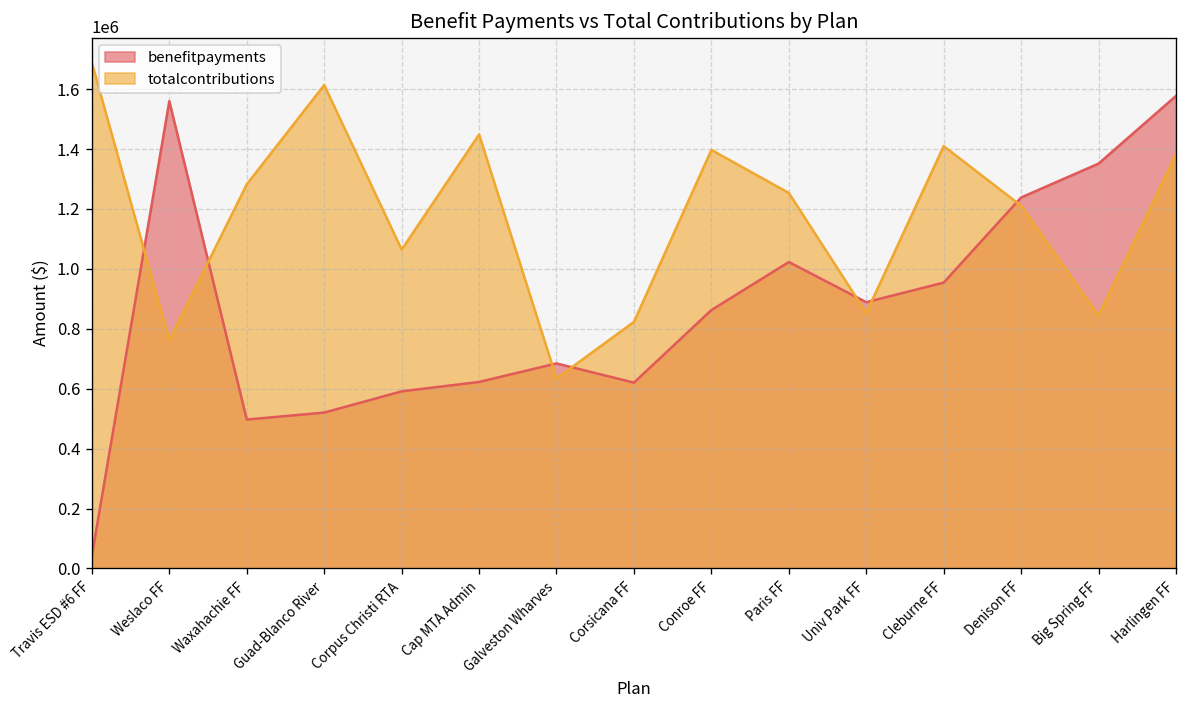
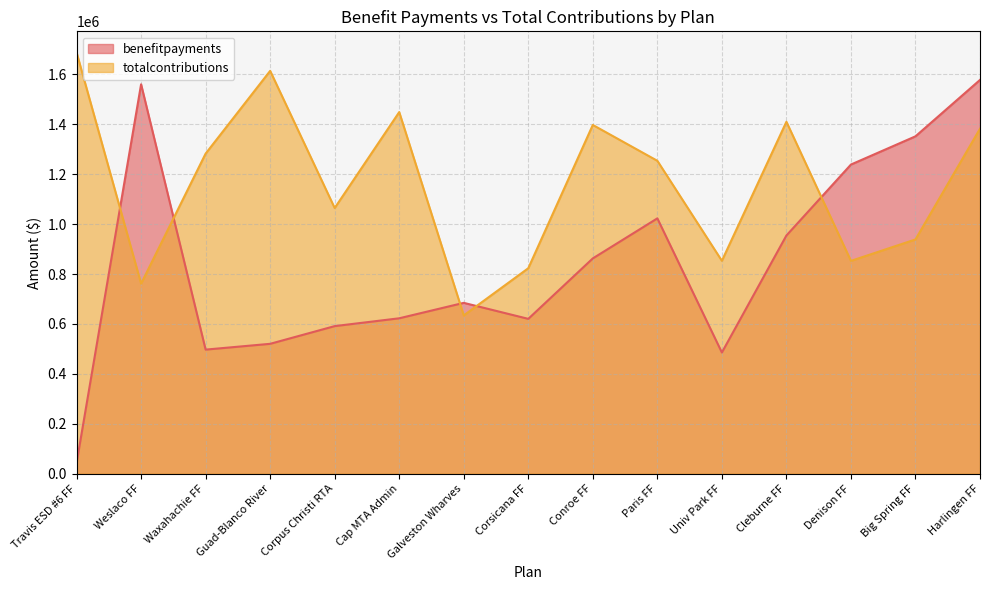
benefitpayments, Univ Park FF: 890000 -> 490000
totalcontributions, Denison FF: 1210000 -> 850000
totalcontributions, Big Spring FF: 840000 -> 940000
